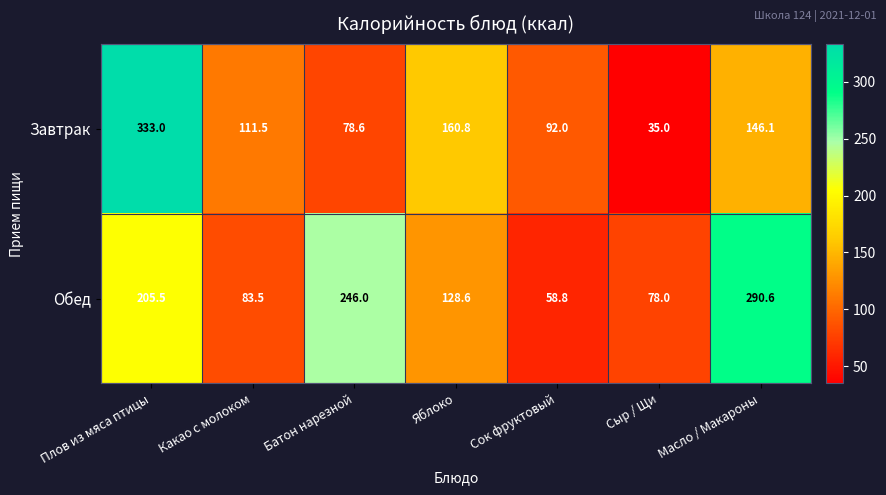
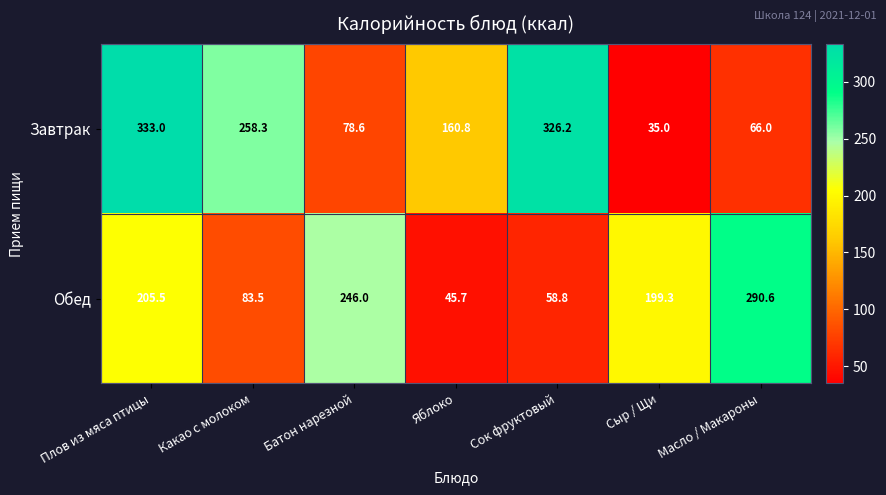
Завтрак, Какао с молоком: 111.5 -> 258.3
Завтрак, Сок фруктовый: 92.0 -> 326.2
Завтрак, Масло / Макароны: 146.1 -> 66.0
Обед, Яблоко: 128.6 -> 45.7
Обед, Сыр / Щи: 78.0 -> 199.3
